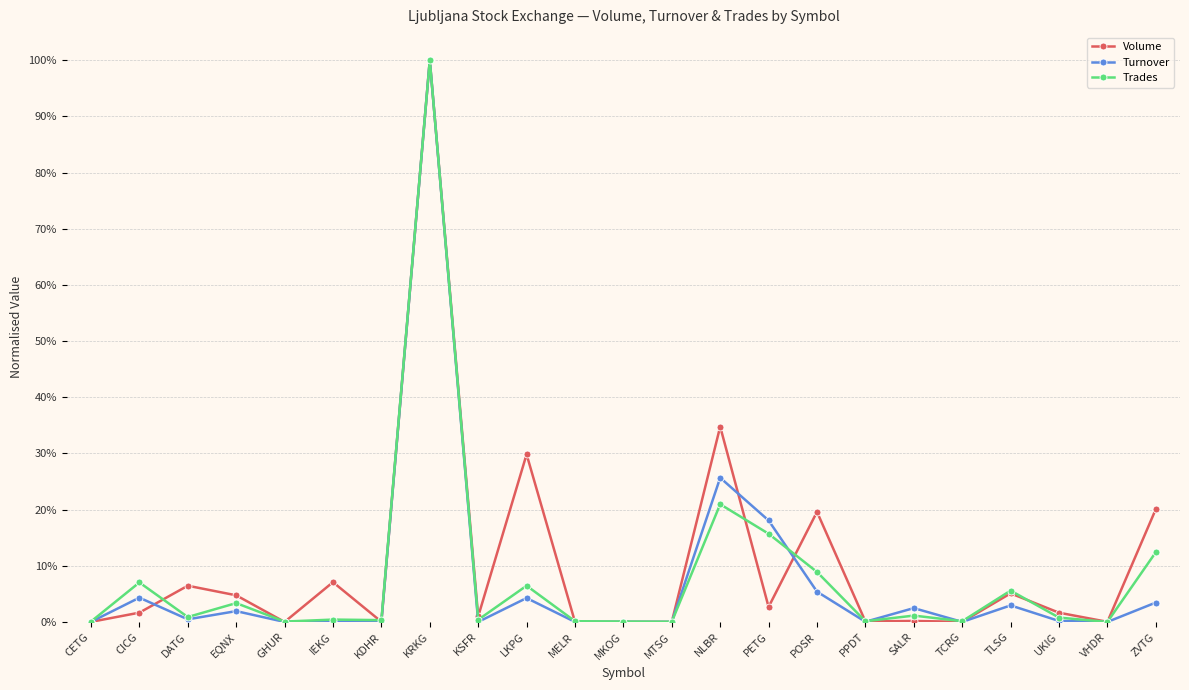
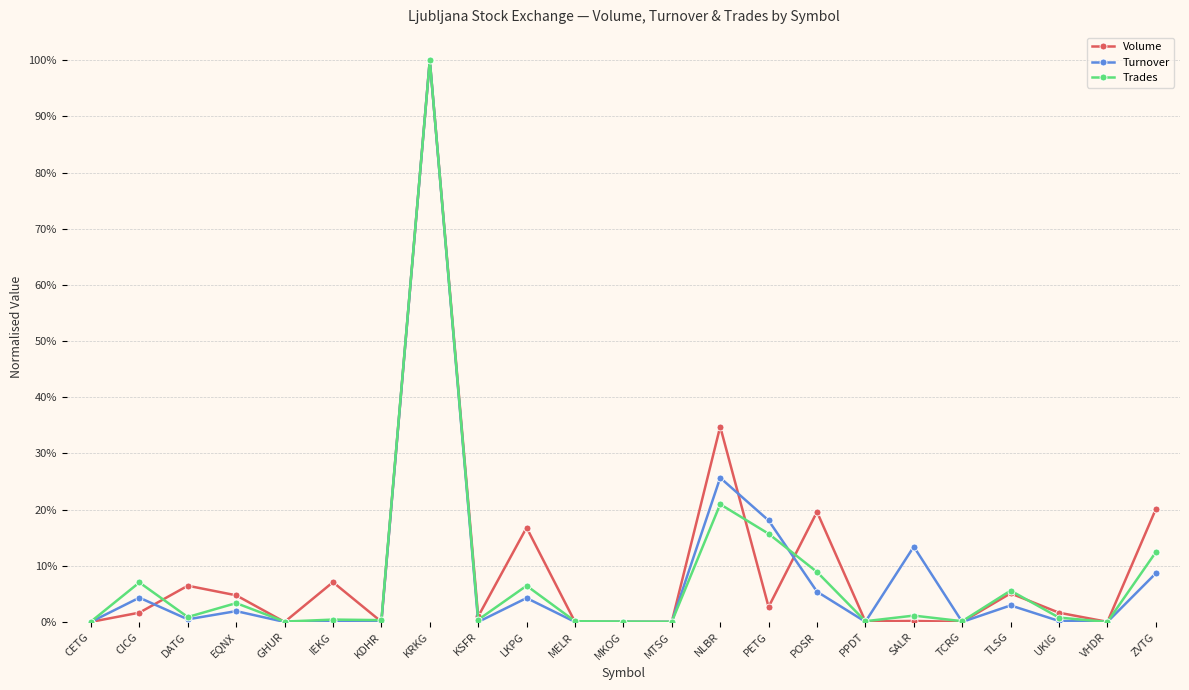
Volume, LKPG: 30% -> 17%
Turnover, SALR: 2% -> 13%
Turnover, ZVTG: 3% -> 9%
